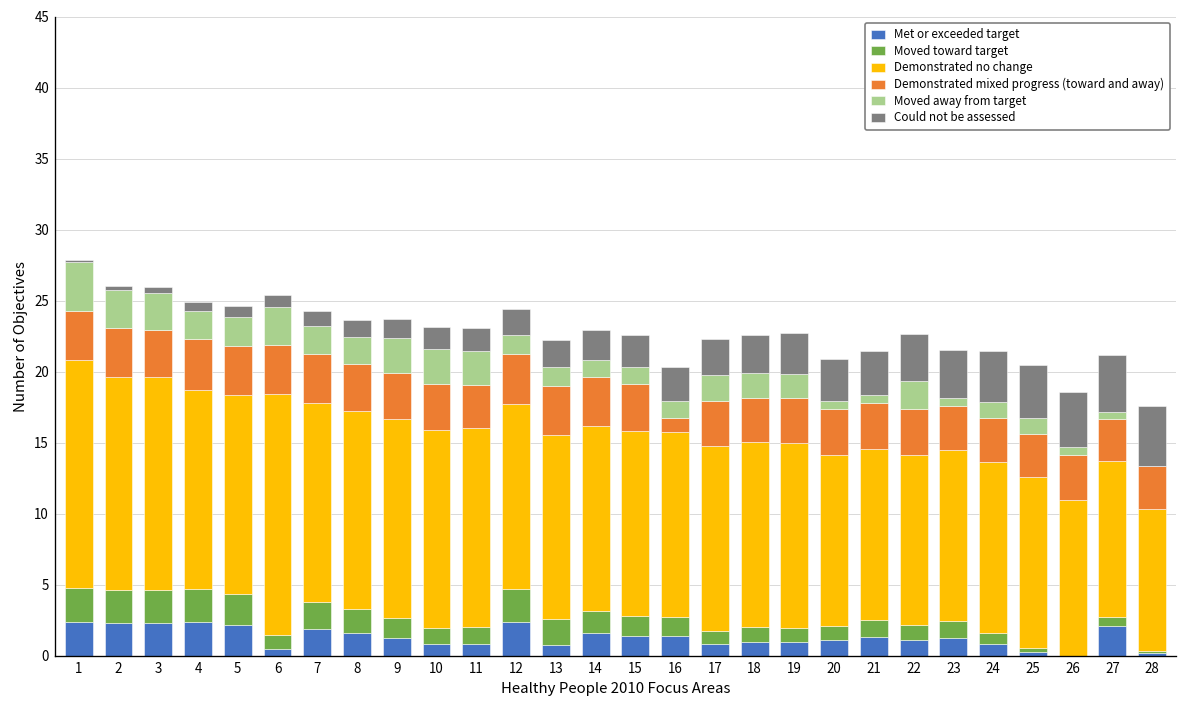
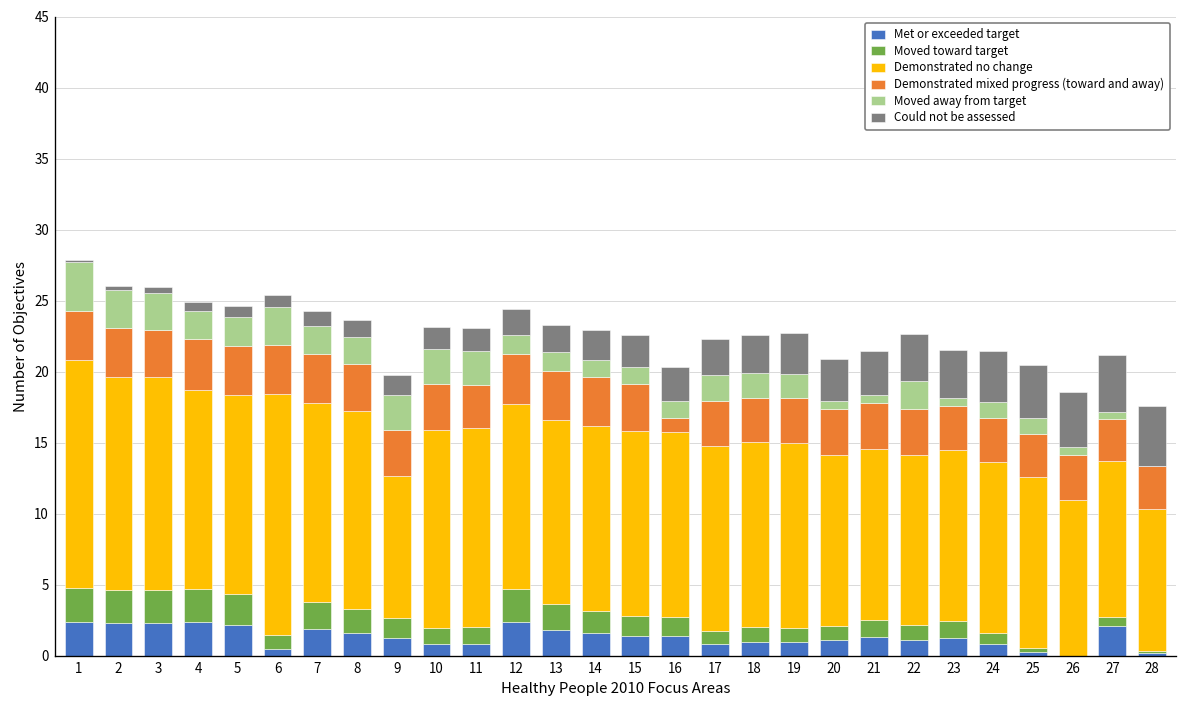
Demonstrated no change, 9: 14 -> 10
Met or exceeded target, 13: 0.8 -> 1.8
